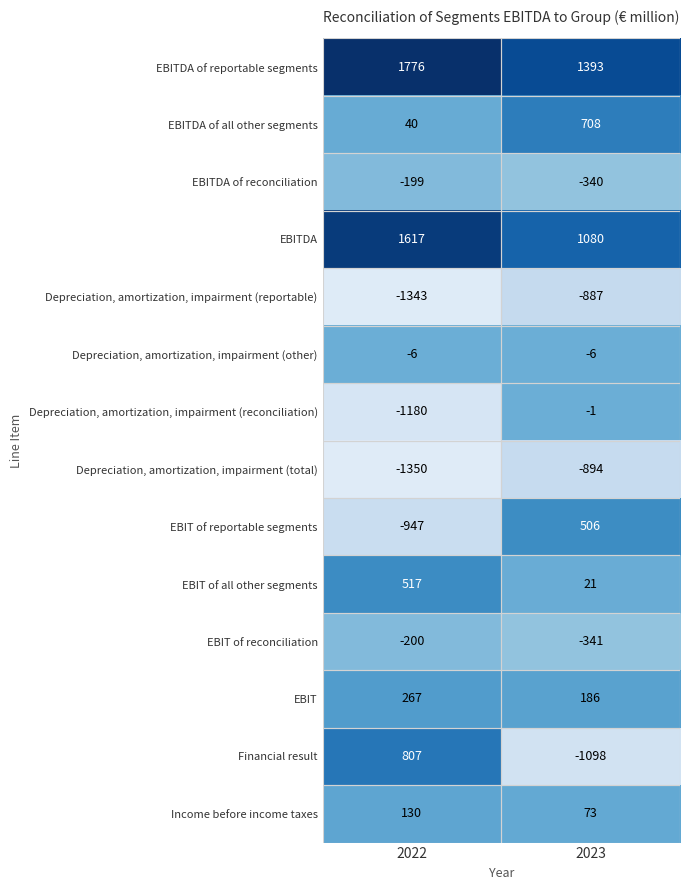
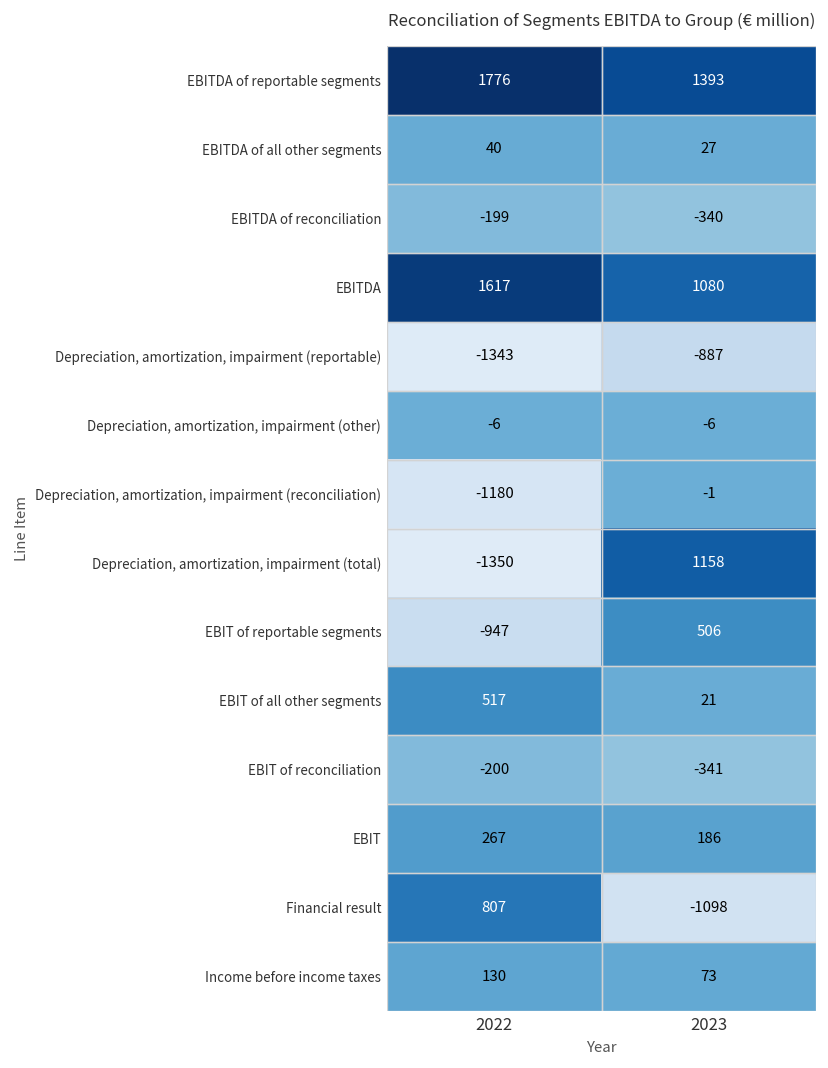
EBITDA of all other segments, 2023: 708 -> 27
Depreciation, amortization, impairment (total), 2023: -894 -> 1158
